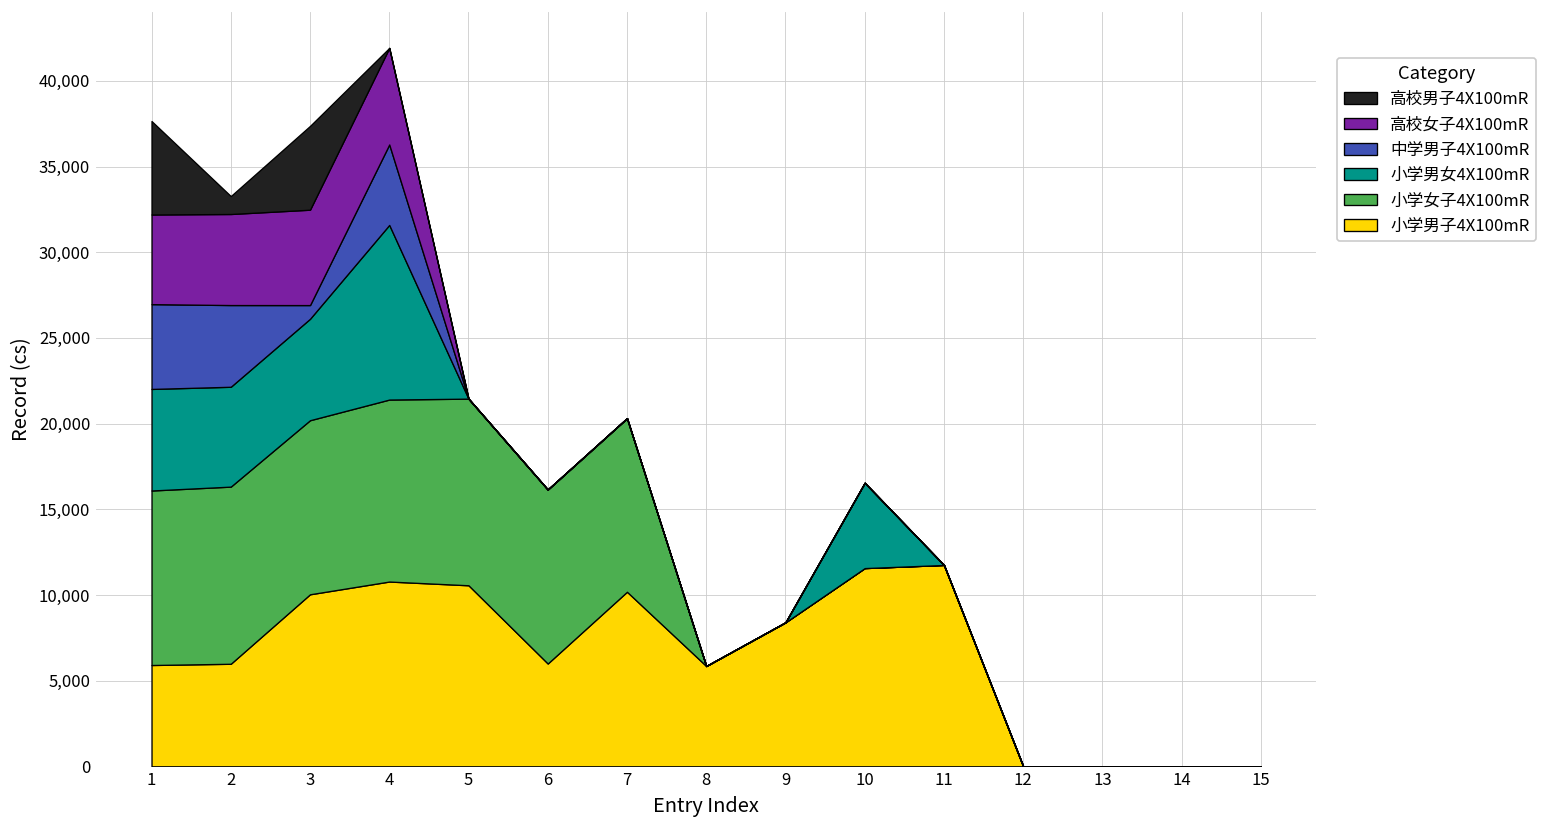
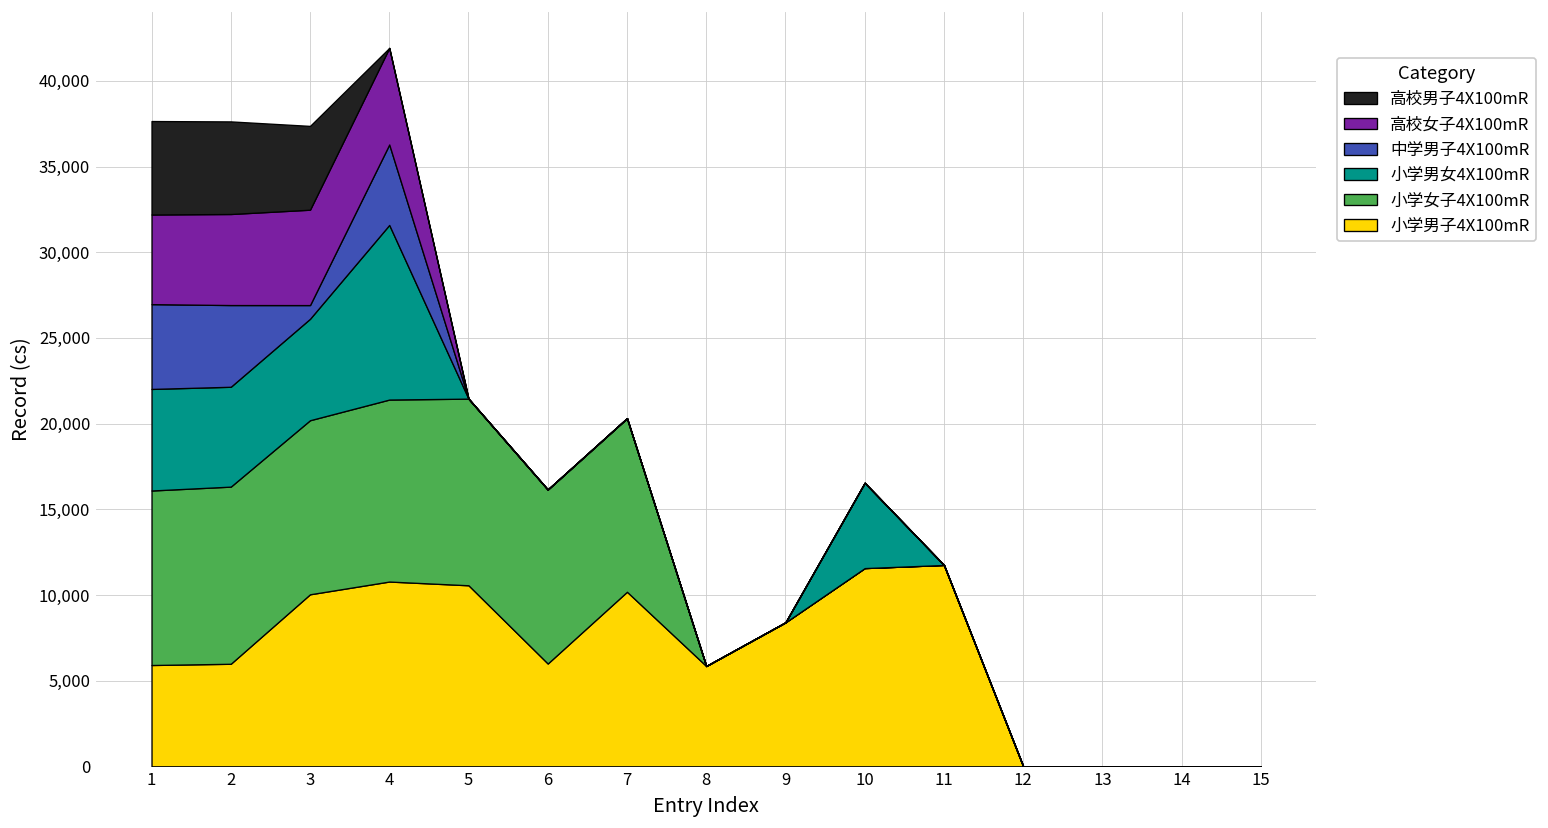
高校男子4X100mR, 2: 1,000 -> 5,400
